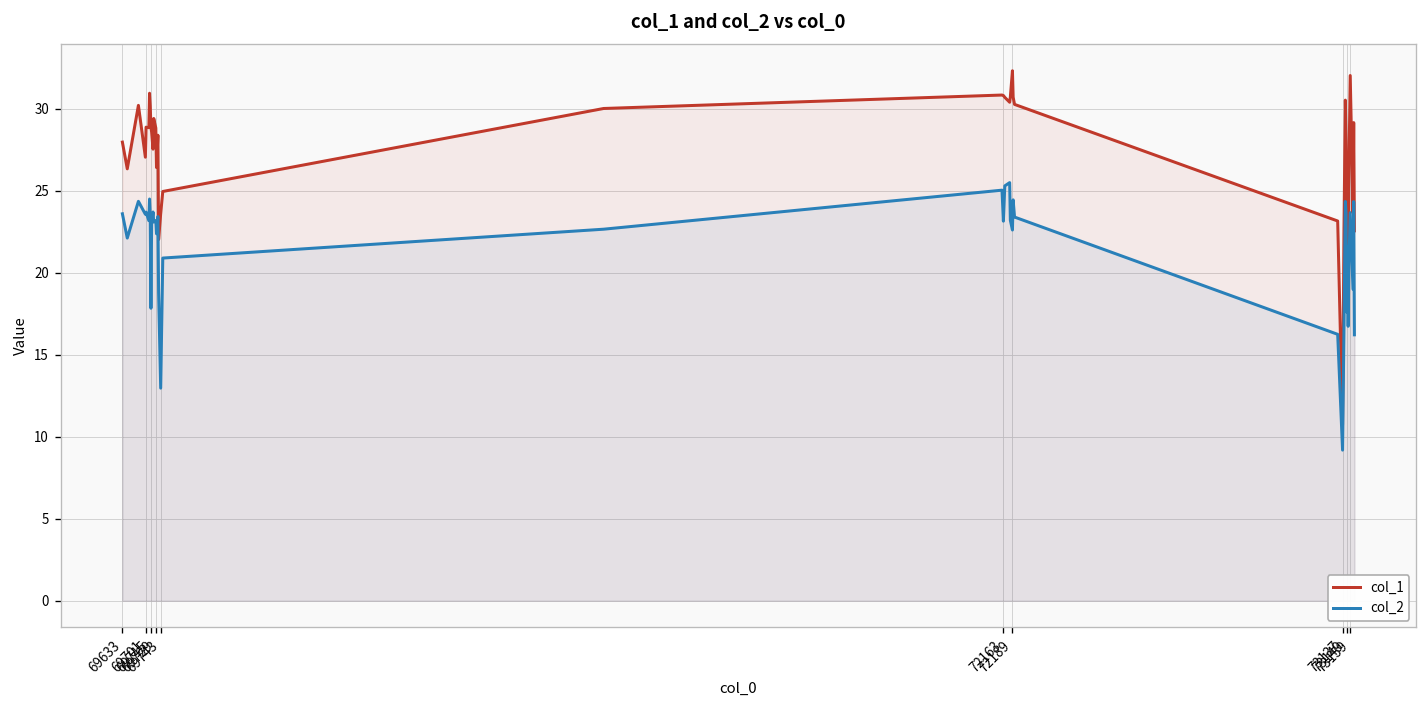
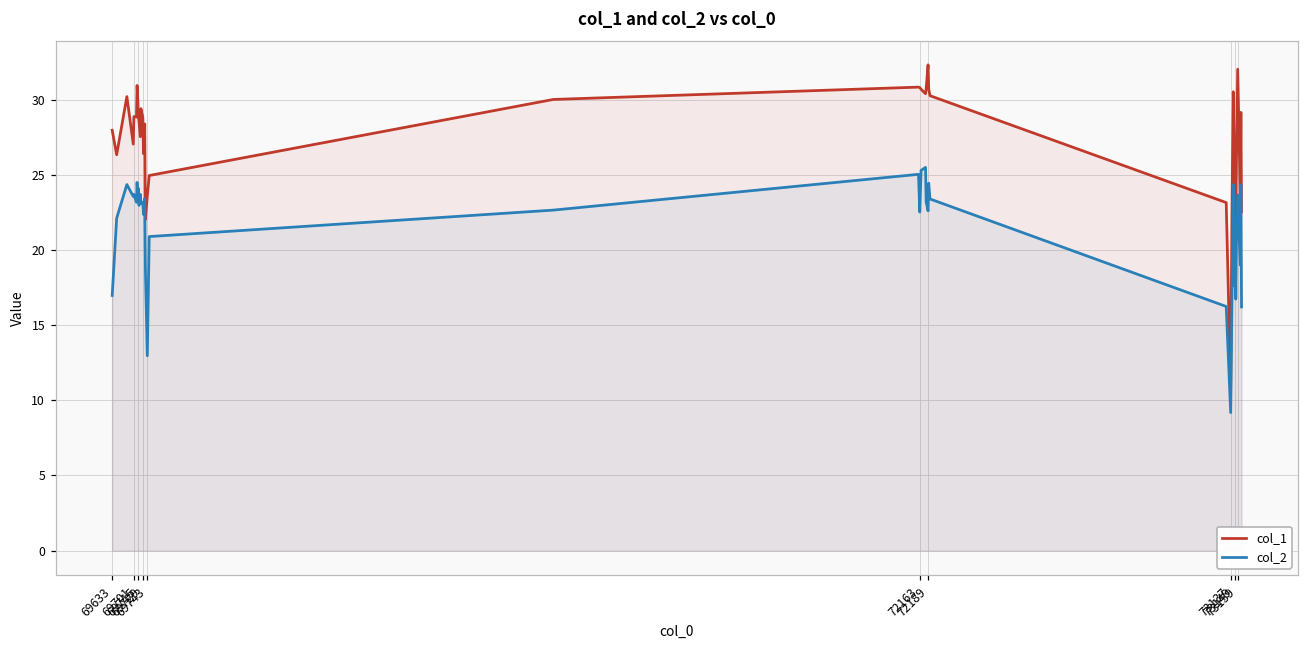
col_2, 69633: 23.6 -> 17.0
col_2, 69715: 17.8 -> 24.1
col_2, 72163: 23.1 -> 22.5
